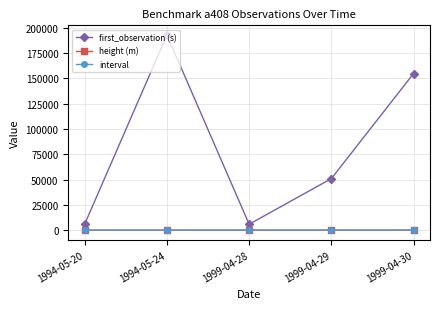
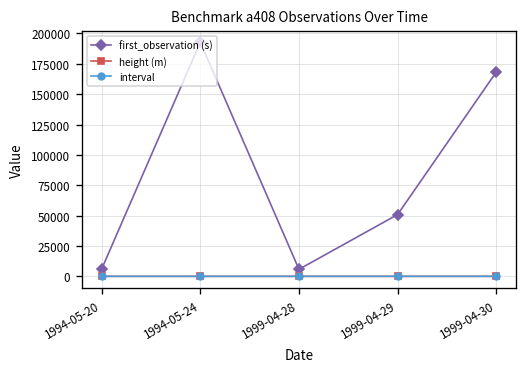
first_observation (s), 1999-04-30: 155000 -> 168000
